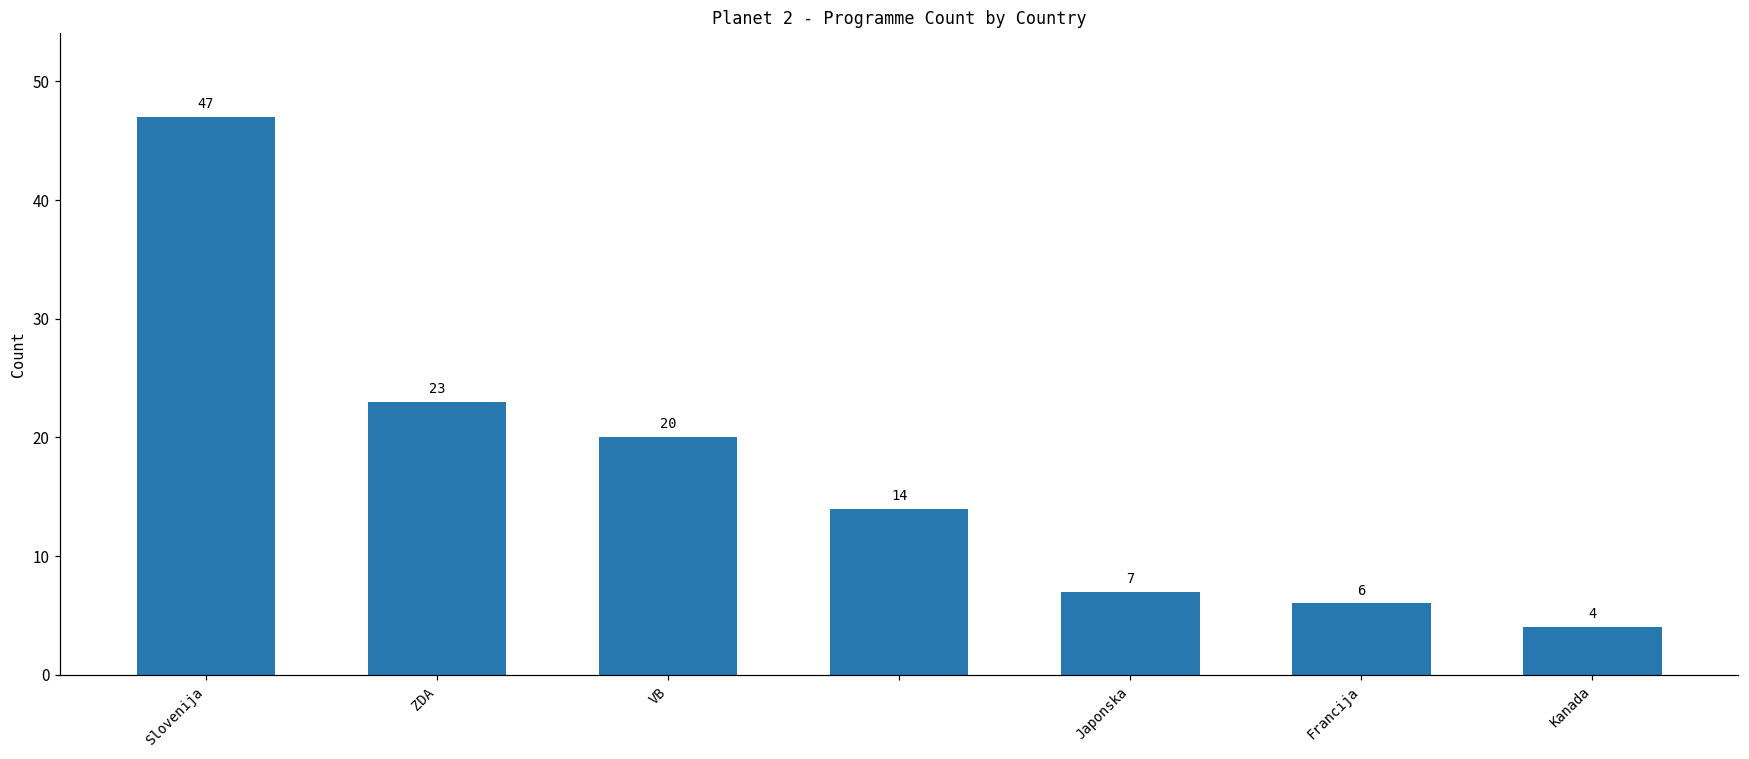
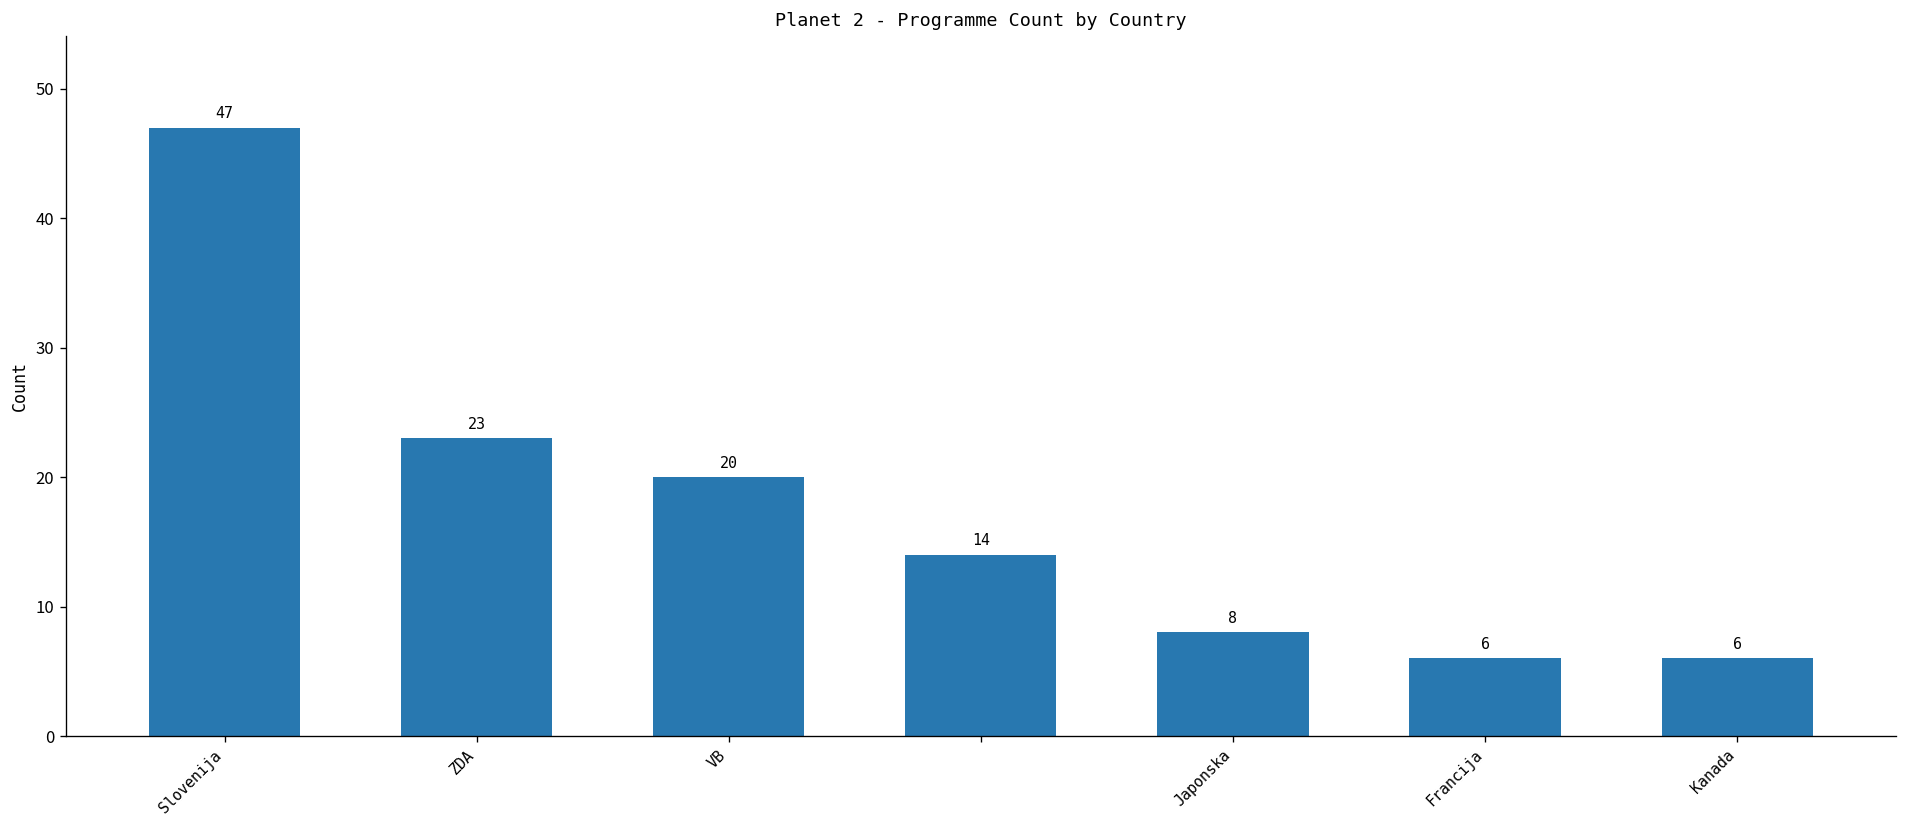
Japonska: 7 -> 8
Kanada: 4 -> 6
